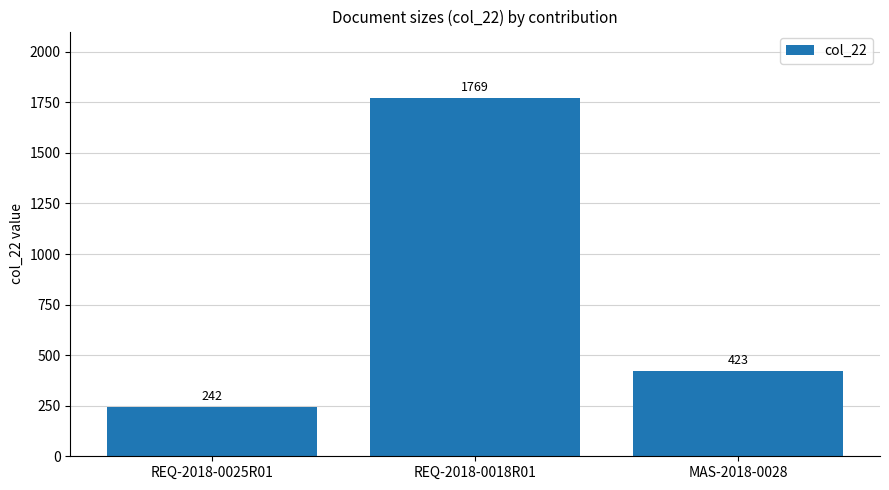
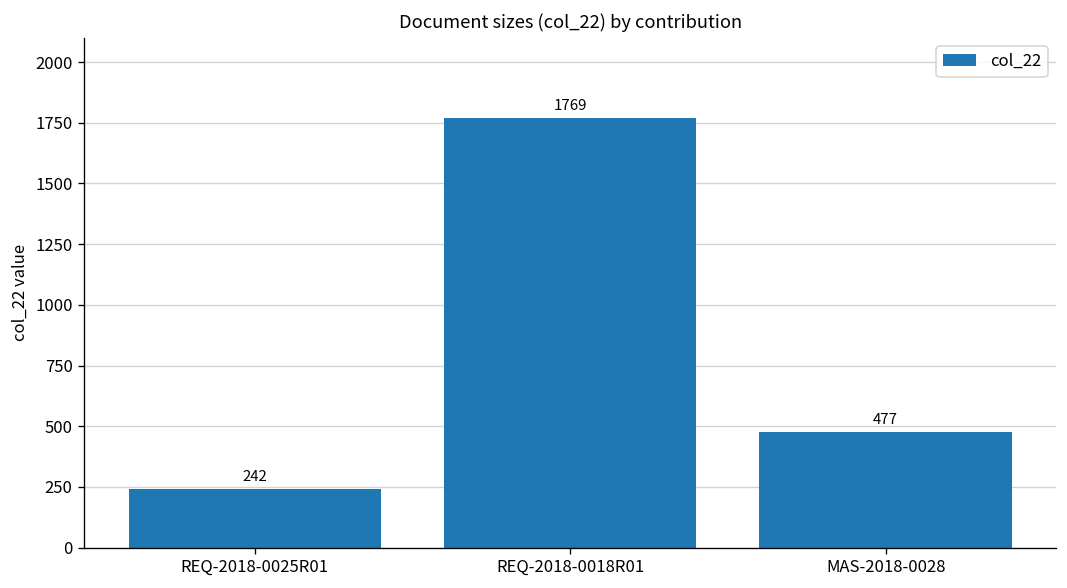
MAS-2018-0028: 423 -> 477
